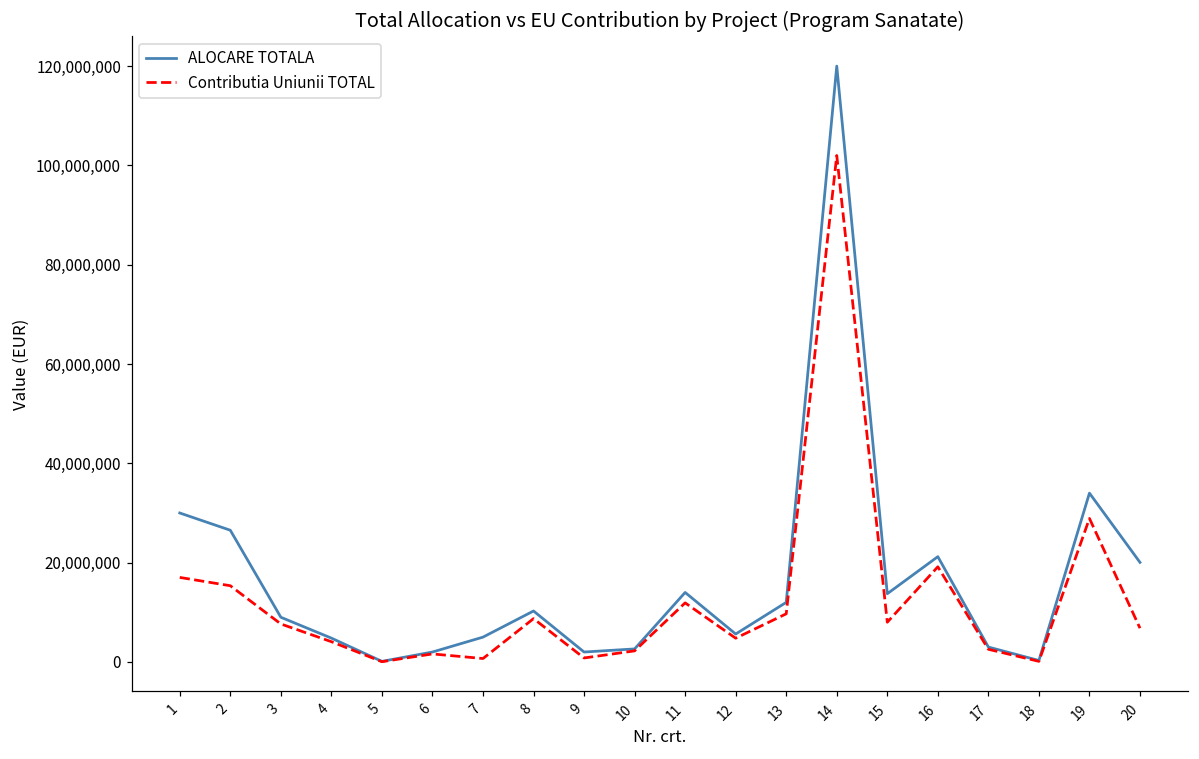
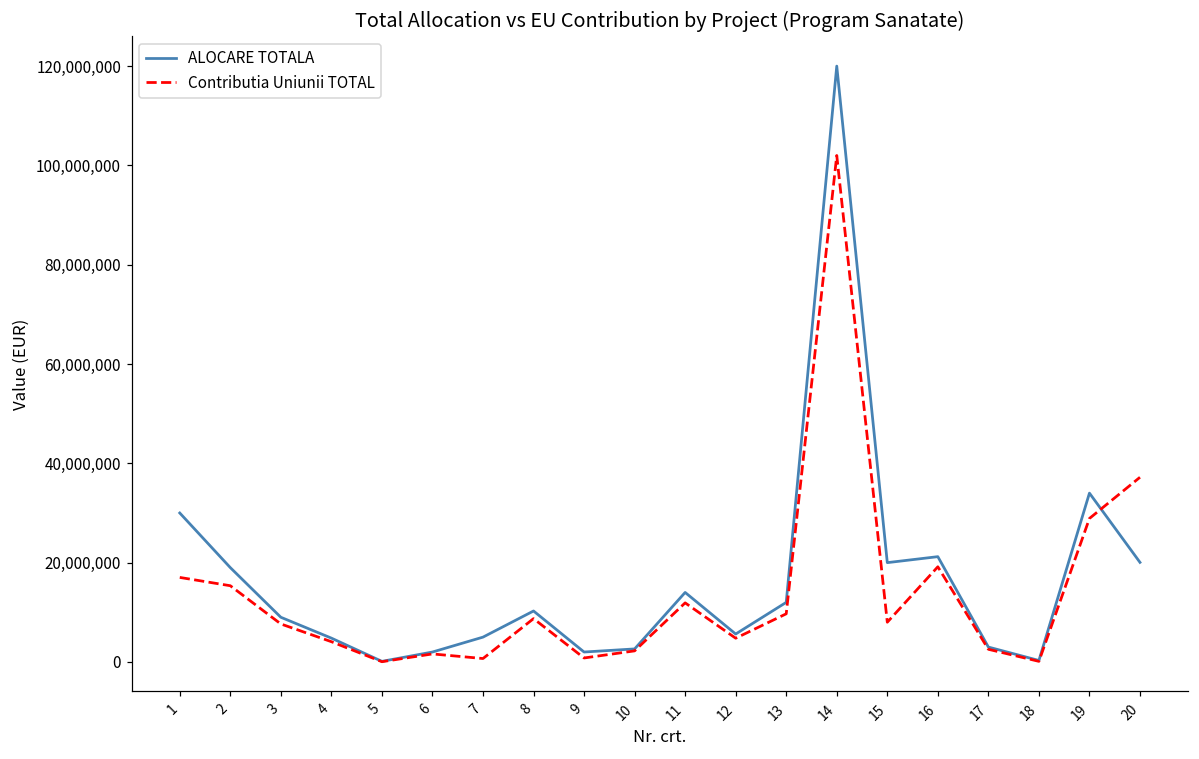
ALOCARE TOTALA, 2: 27,000,000 -> 19,000,000
ALOCARE TOTALA, 15: 14,000,000 -> 20,000,000
Contributia Uniunii TOTAL, 20: 7,000,000 -> 37,000,000
